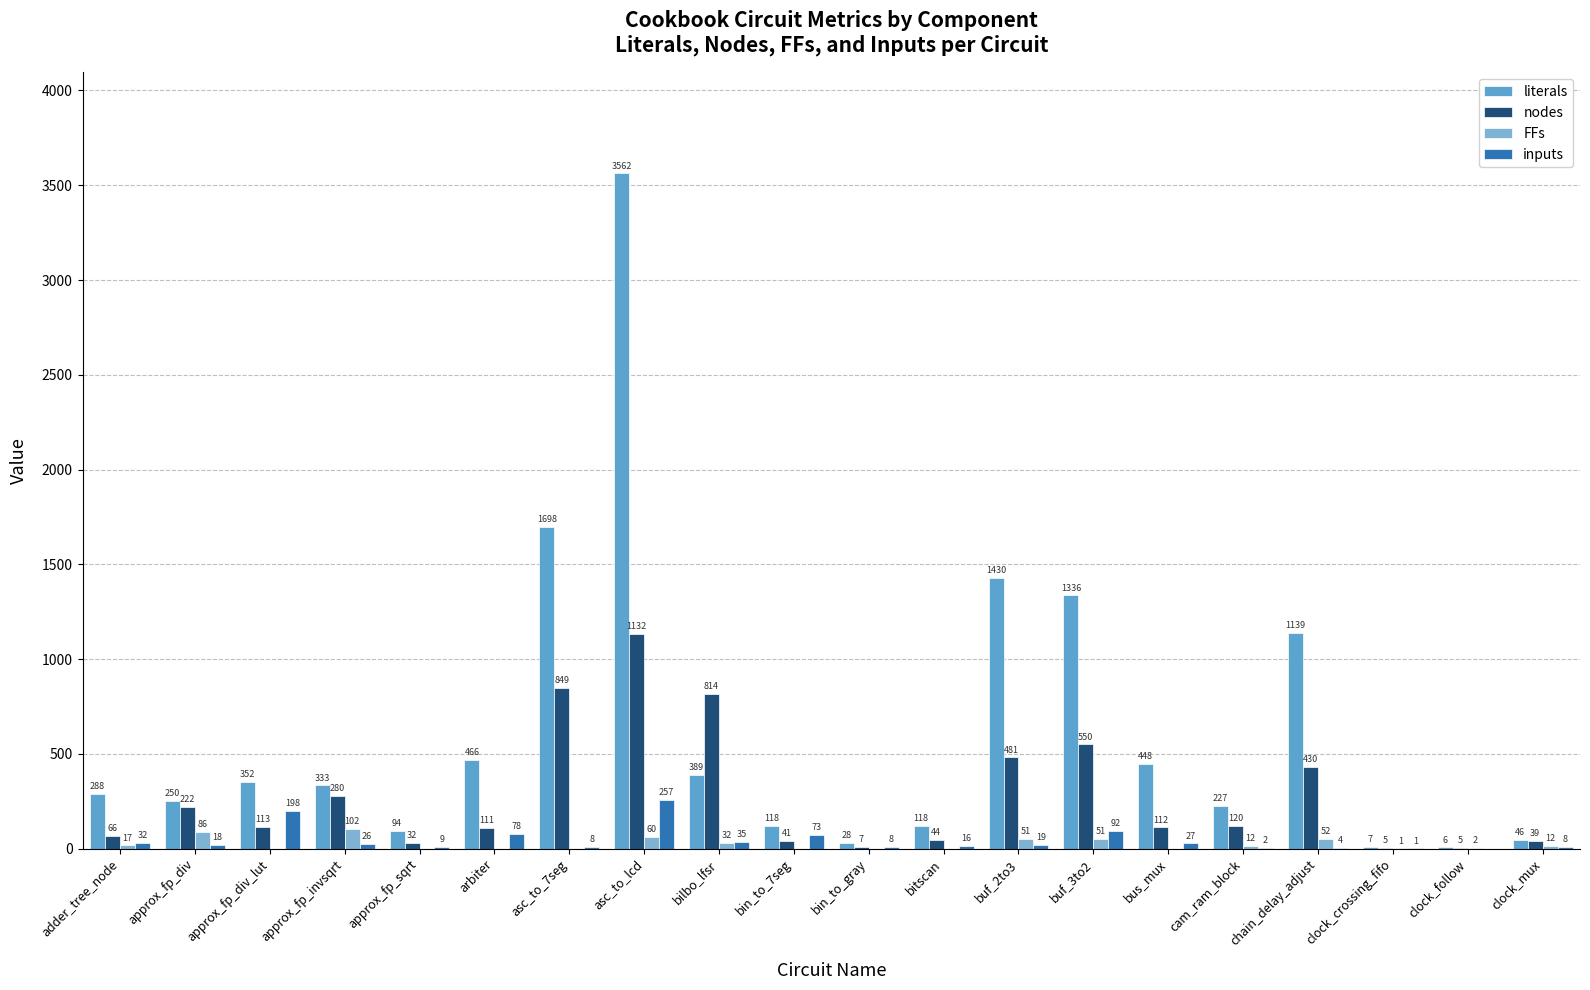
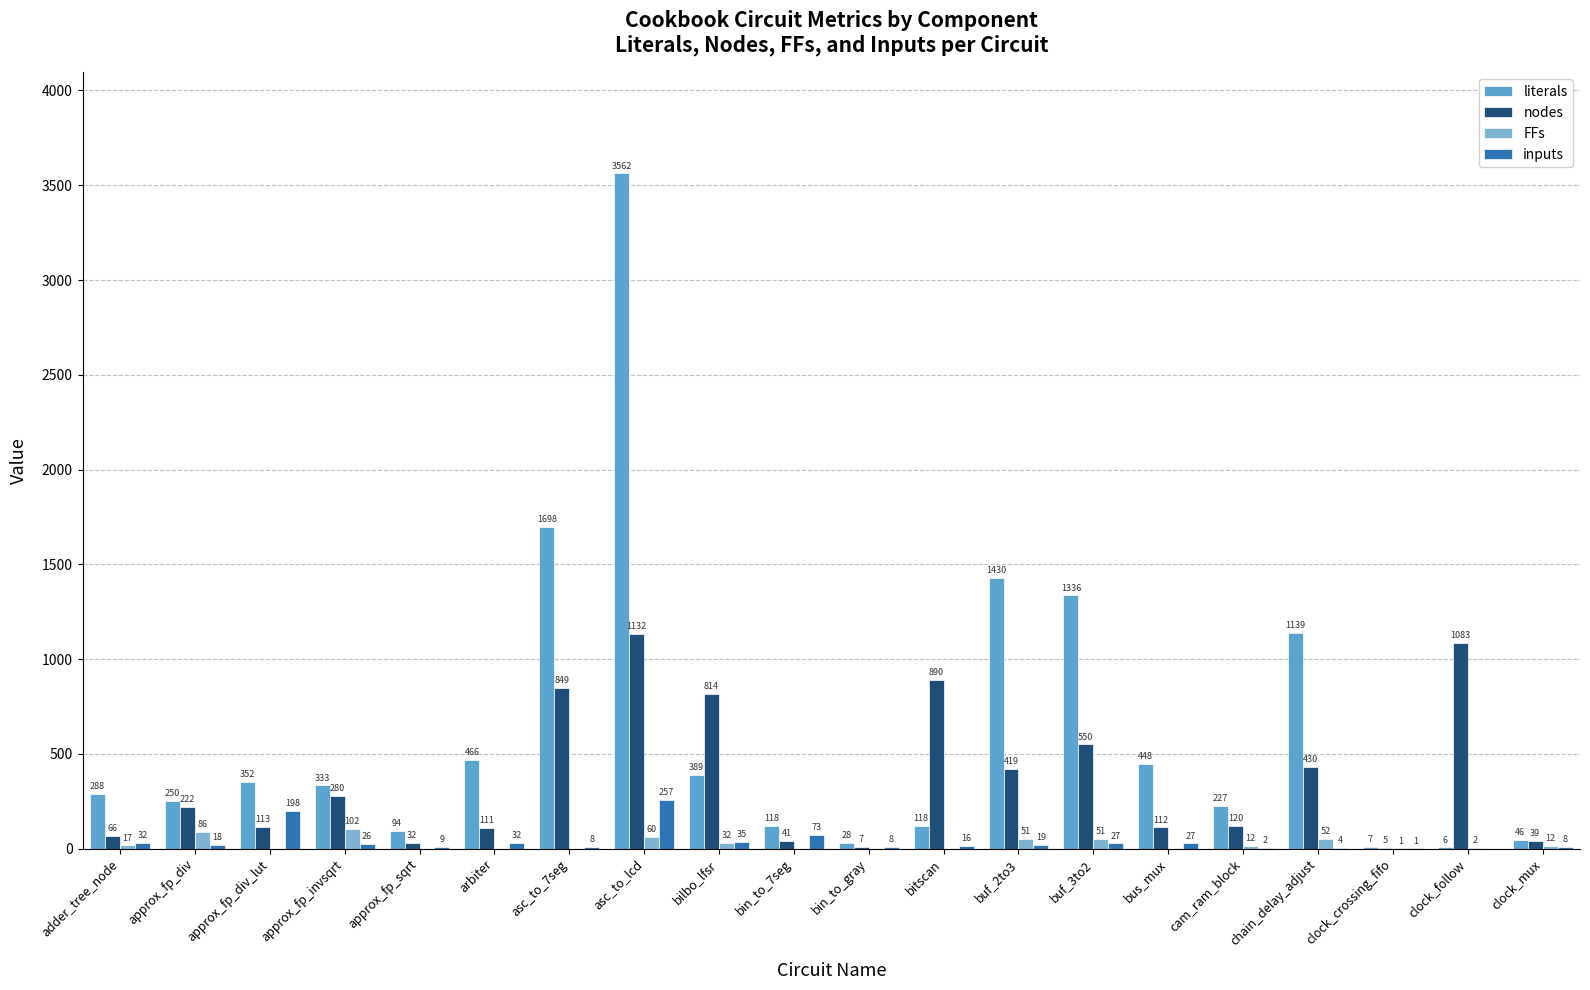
inputs, arbiter: 78 -> 32
nodes, bitscan: 44 -> 890
nodes, buf_2to3: 481 -> 419
inputs, buf_3to2: 92 -> 27
nodes, clock_follow: 5 -> 1083
